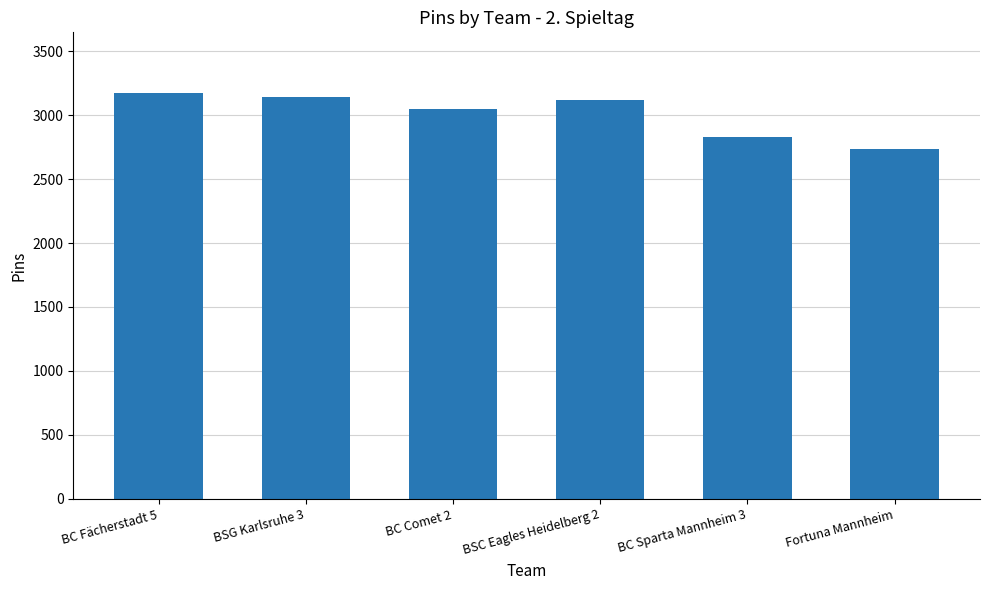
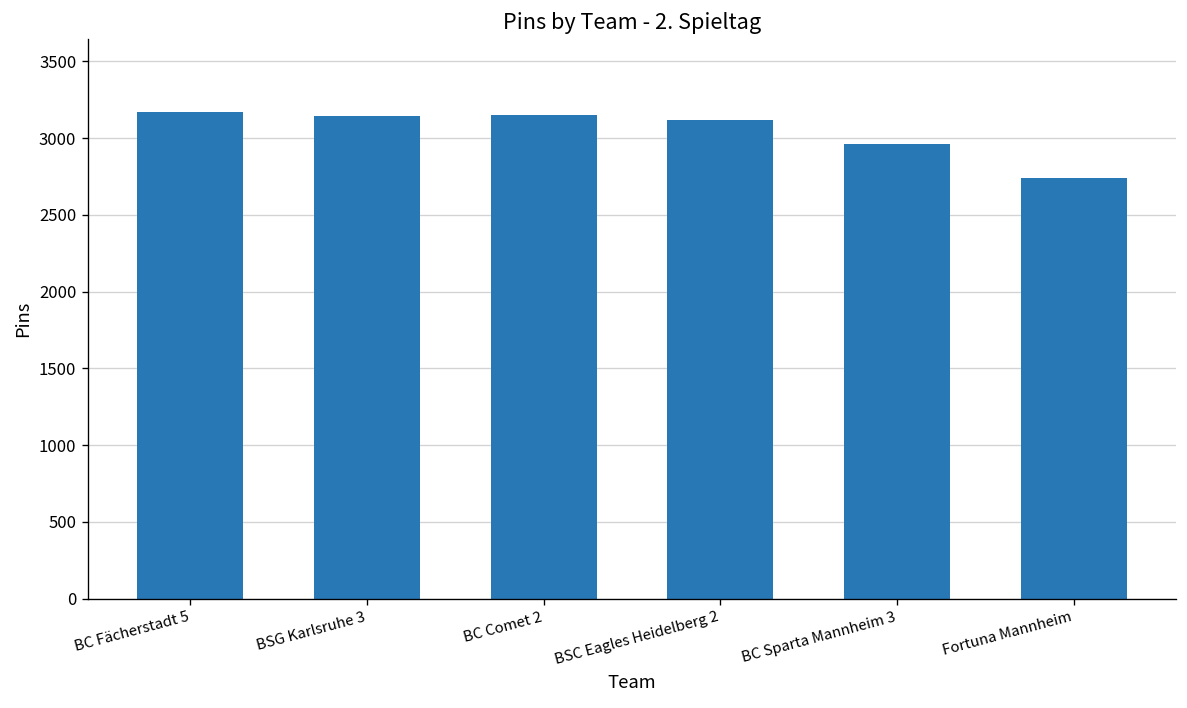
BC Comet 2: 3050 -> 3150
BC Sparta Mannheim 3: 2830 -> 2960
